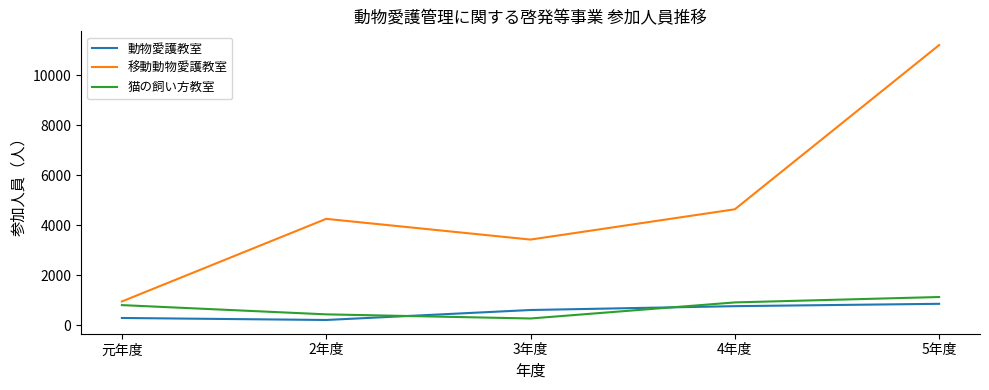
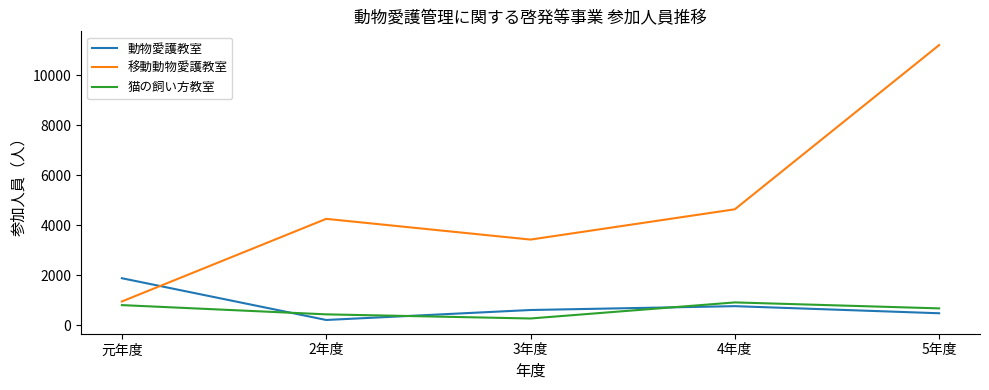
動物愛護教室, 元年度: 300 -> 1900
動物愛護教室, 5年度: 900 -> 500
猫の飼い方教室, 5年度: 1100 -> 700
